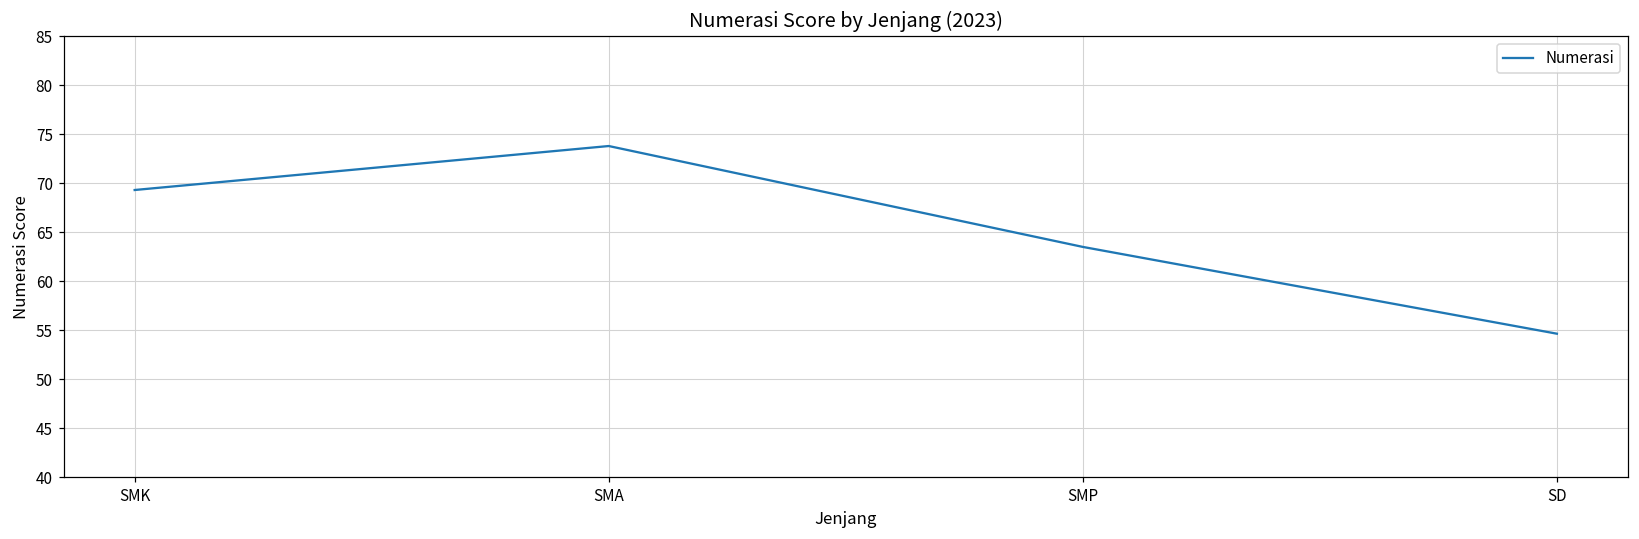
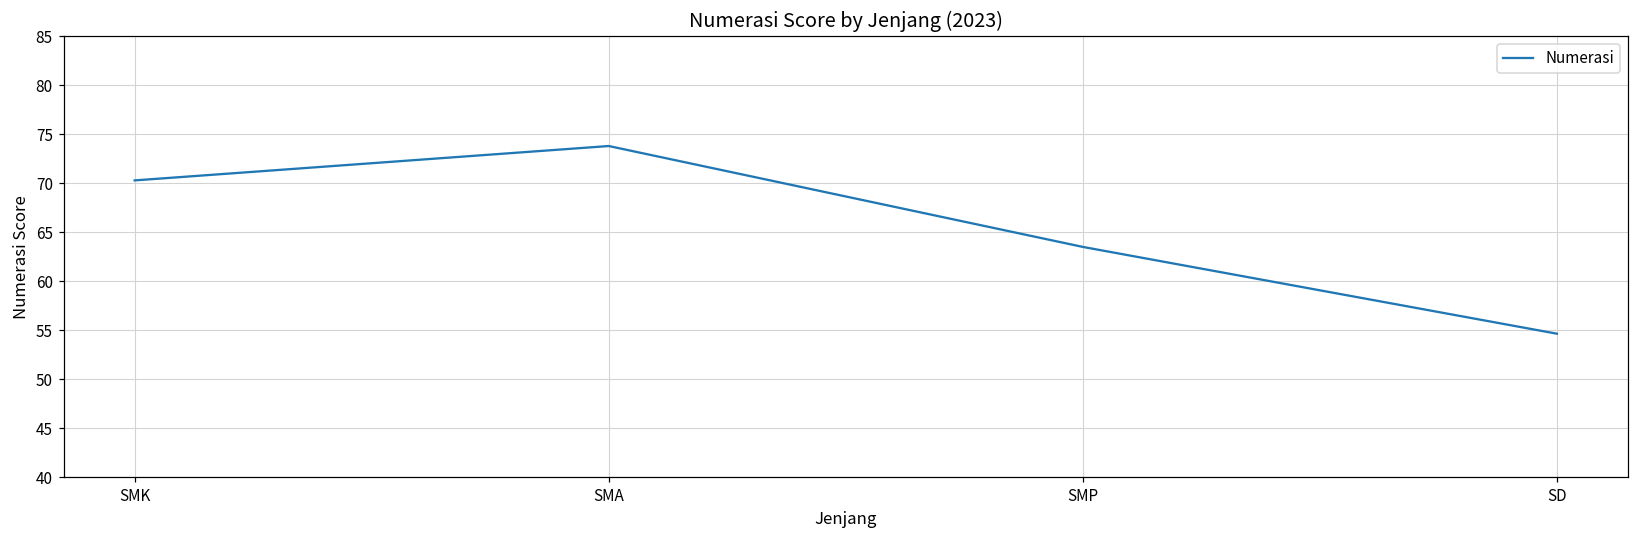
SMK: 69 -> 70
